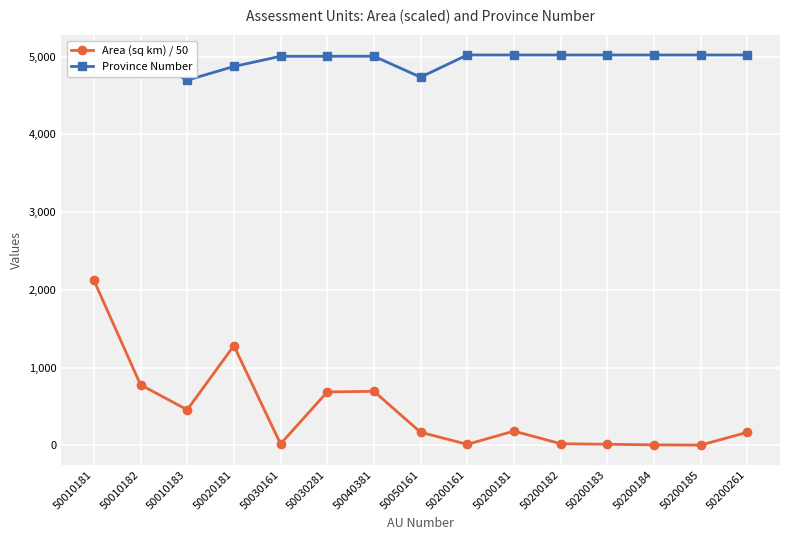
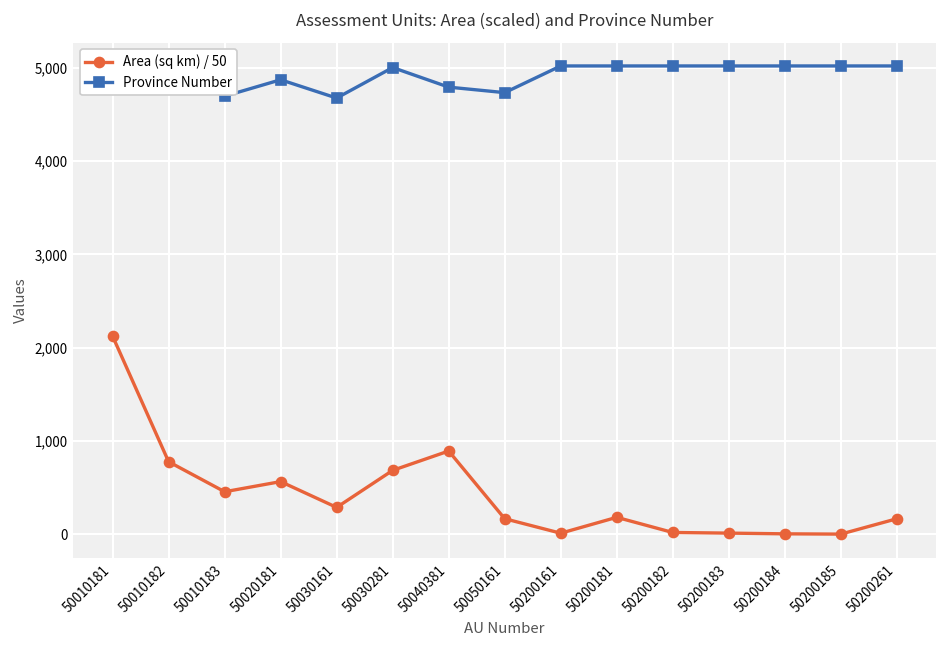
Area (sq km) / 50, 50020181: 1,300 -> 600
Area (sq km) / 50, 50030161: 0 -> 300
Province Number, 50030161: 5,000 -> 4,700
Area (sq km) / 50, 50040381: 700 -> 900
Province Number, 50040381: 5,000 -> 4,800
